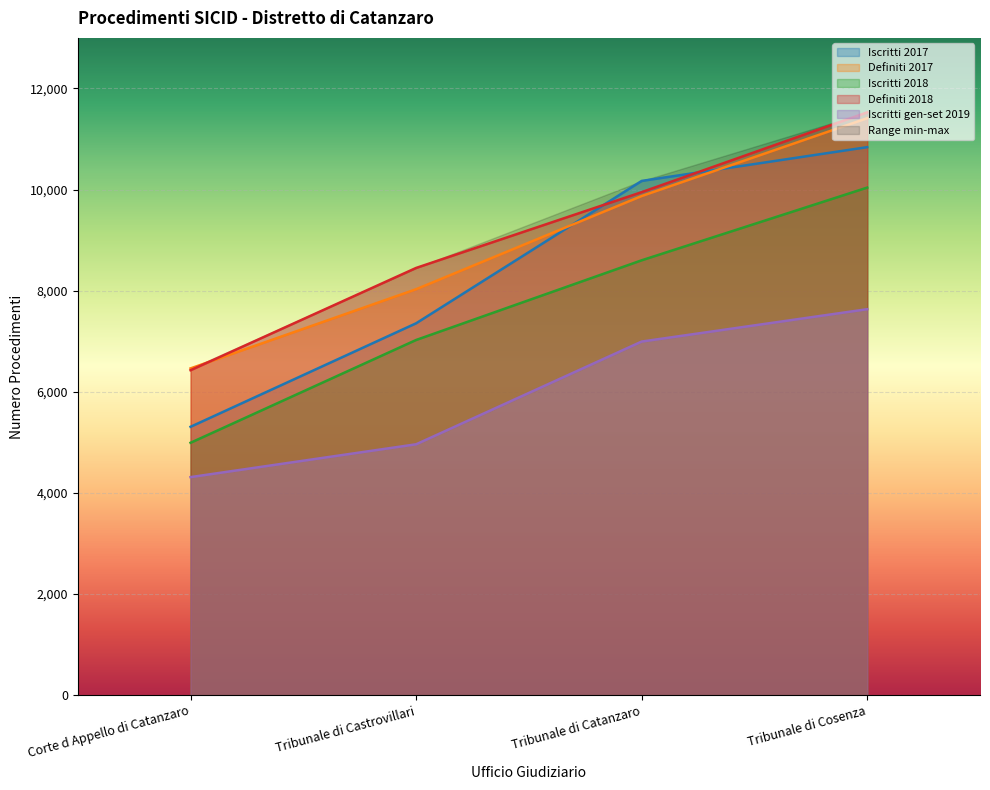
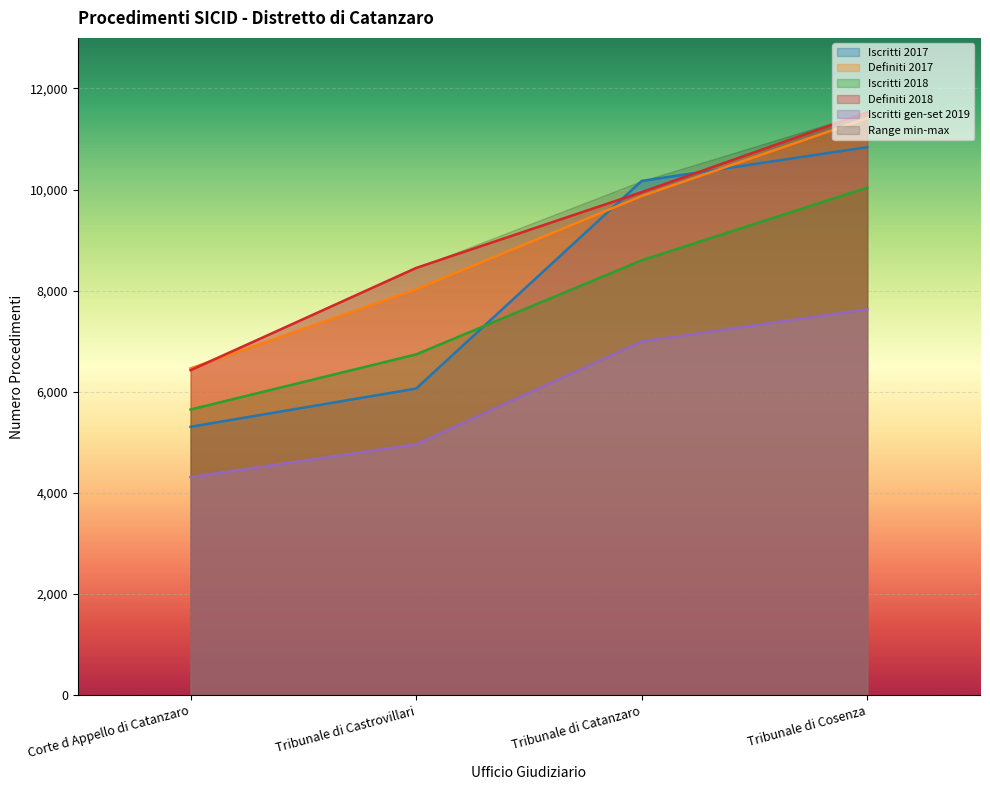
Iscritti 2018, Corte d Appello di Catanzaro: 5,000 -> 5,700
Iscritti 2017, Tribunale di Castrovillari: 7,400 -> 6,100
Iscritti 2018, Tribunale di Castrovillari: 7,000 -> 6,700
